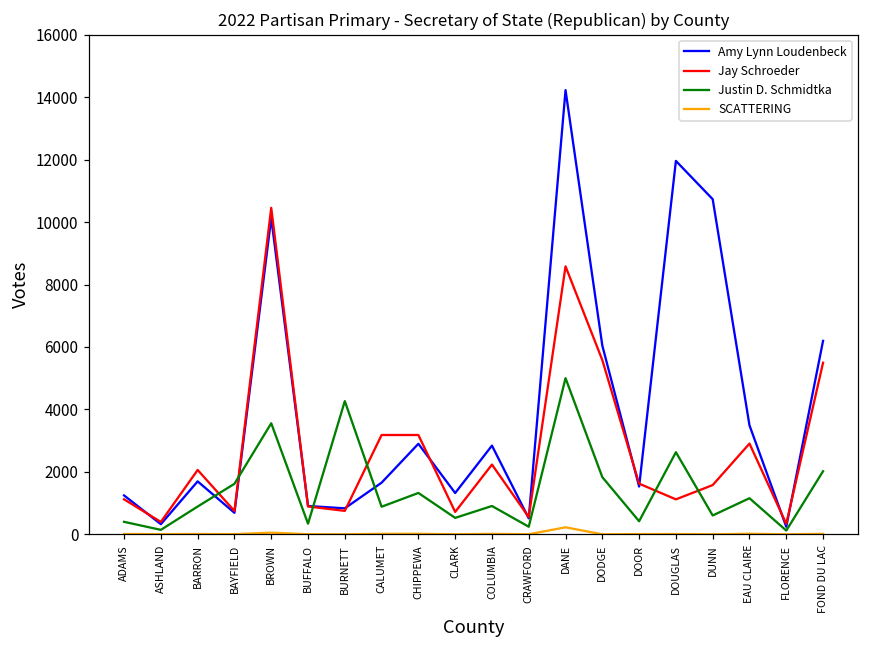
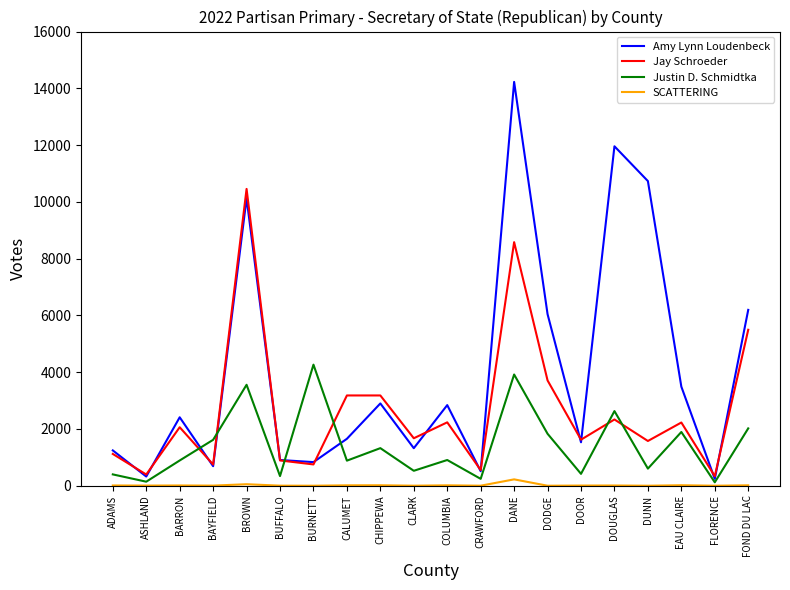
Amy Lynn Loudenbeck, BARRON: 1700 -> 2400
Jay Schroeder, CLARK: 700 -> 1700
Justin D. Schmidtka, DANE: 5000 -> 3900
Jay Schroeder, DODGE: 5600 -> 3700
Jay Schroeder, DOUGLAS: 1100 -> 2300
Jay Schroeder, EAU CLAIRE: 2900 -> 2200
Justin D. Schmidtka, EAU CLAIRE: 1200 -> 1900
